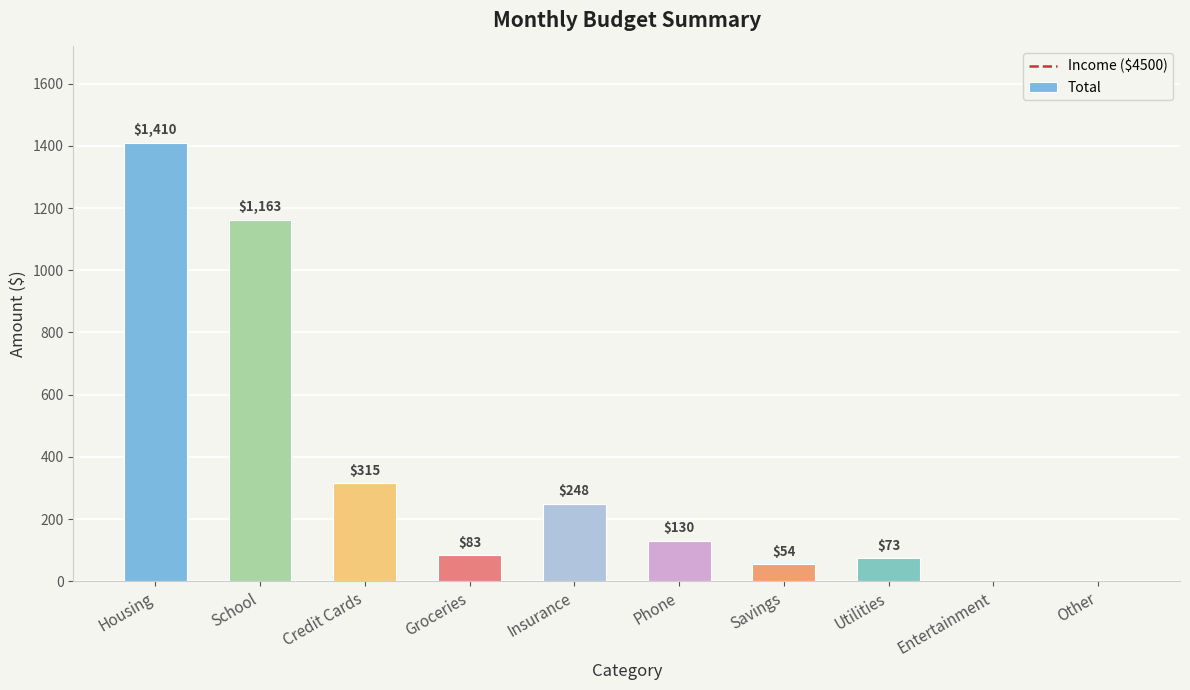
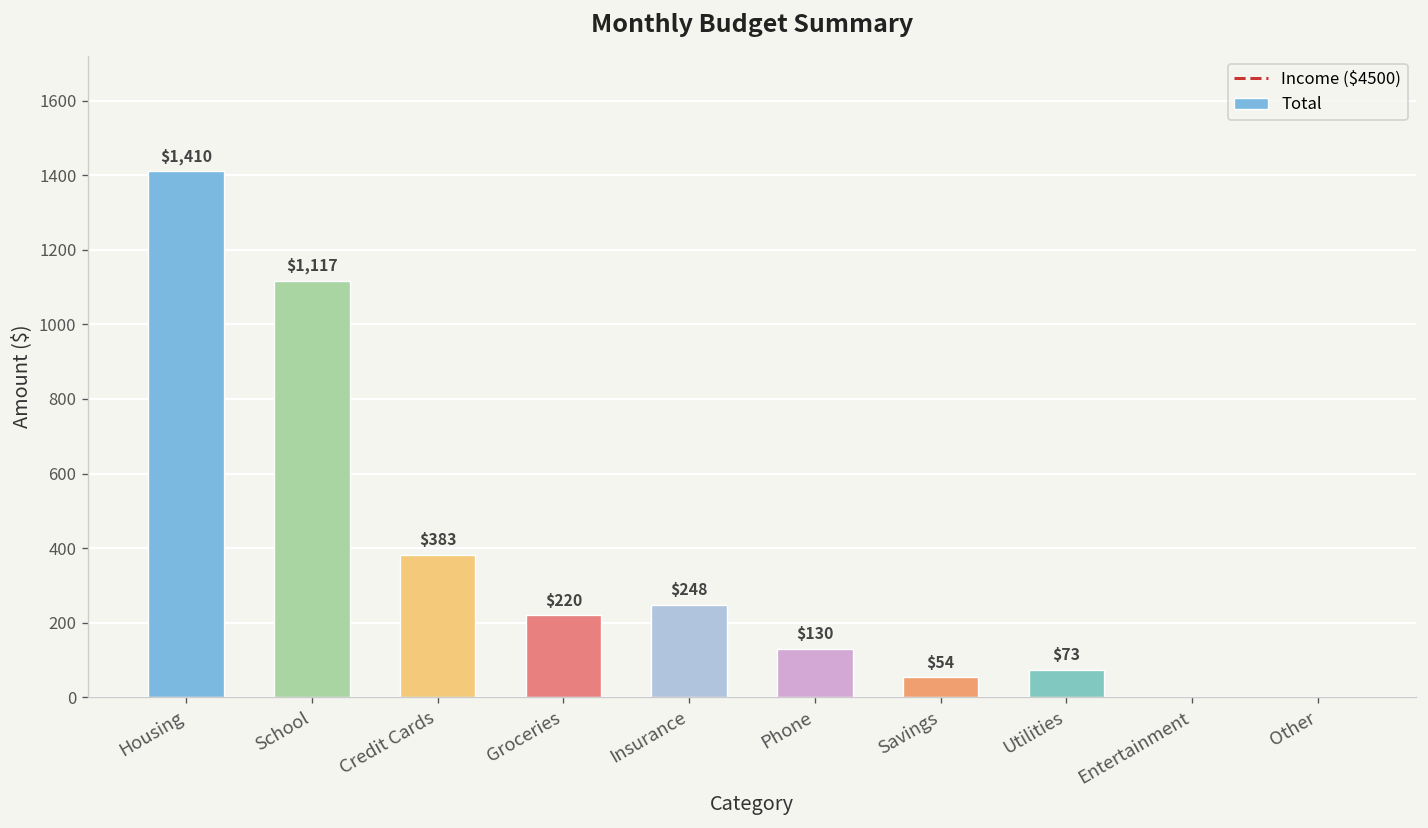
School: $1,163 -> $1,117
Credit Cards: $315 -> $383
Groceries: $83 -> $220
